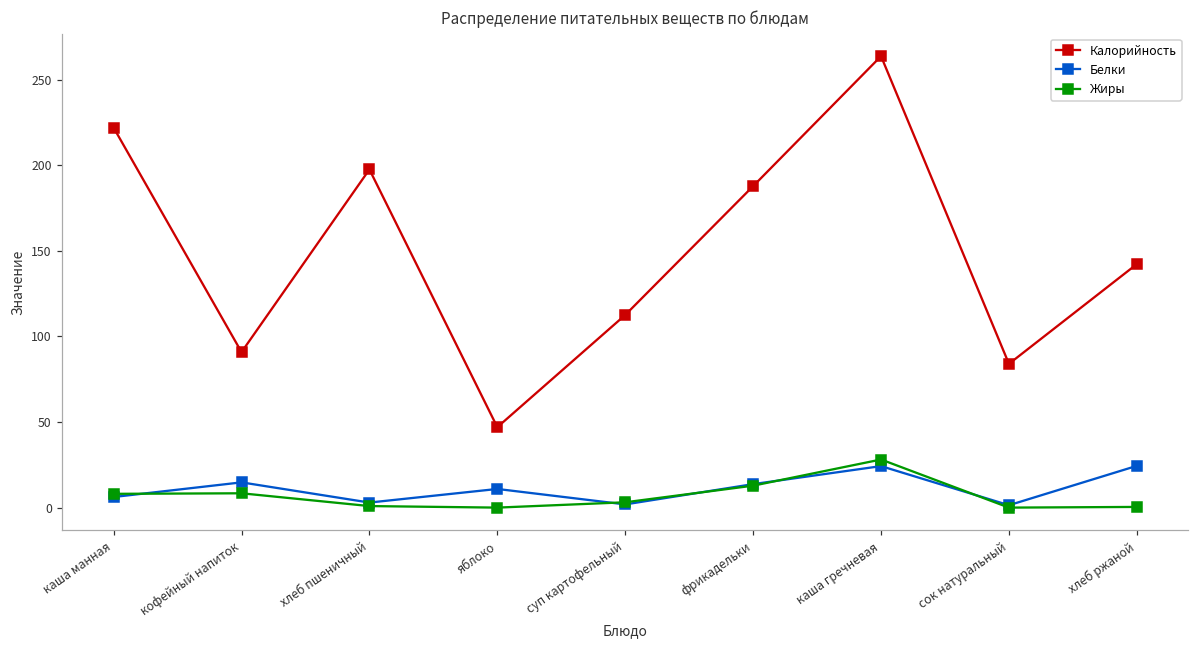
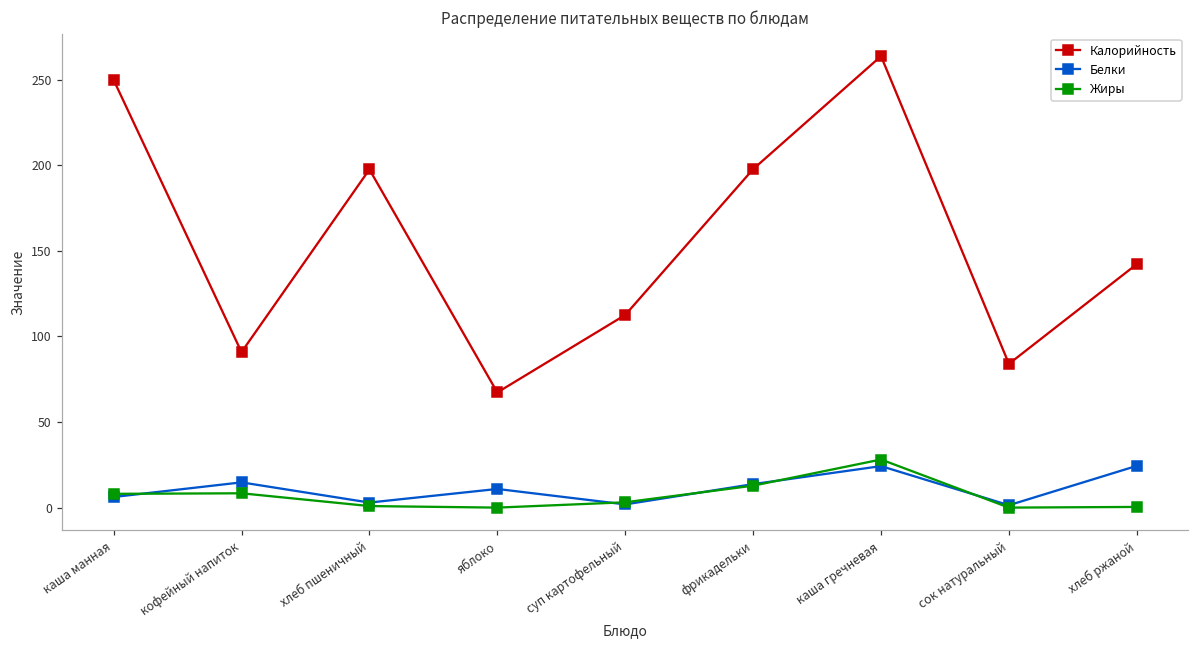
Калорийность, каша манная: 222 -> 250
Калорийность, яблоко: 47 -> 67
Калорийность, фрикадельки: 188 -> 198
